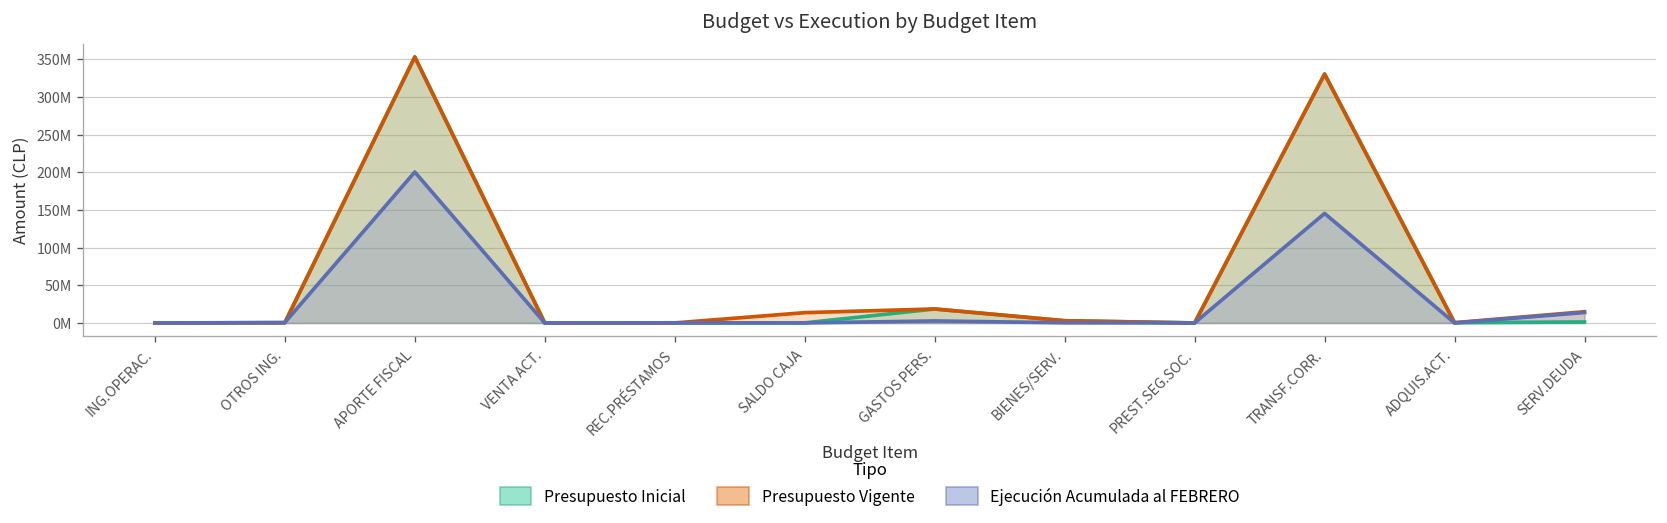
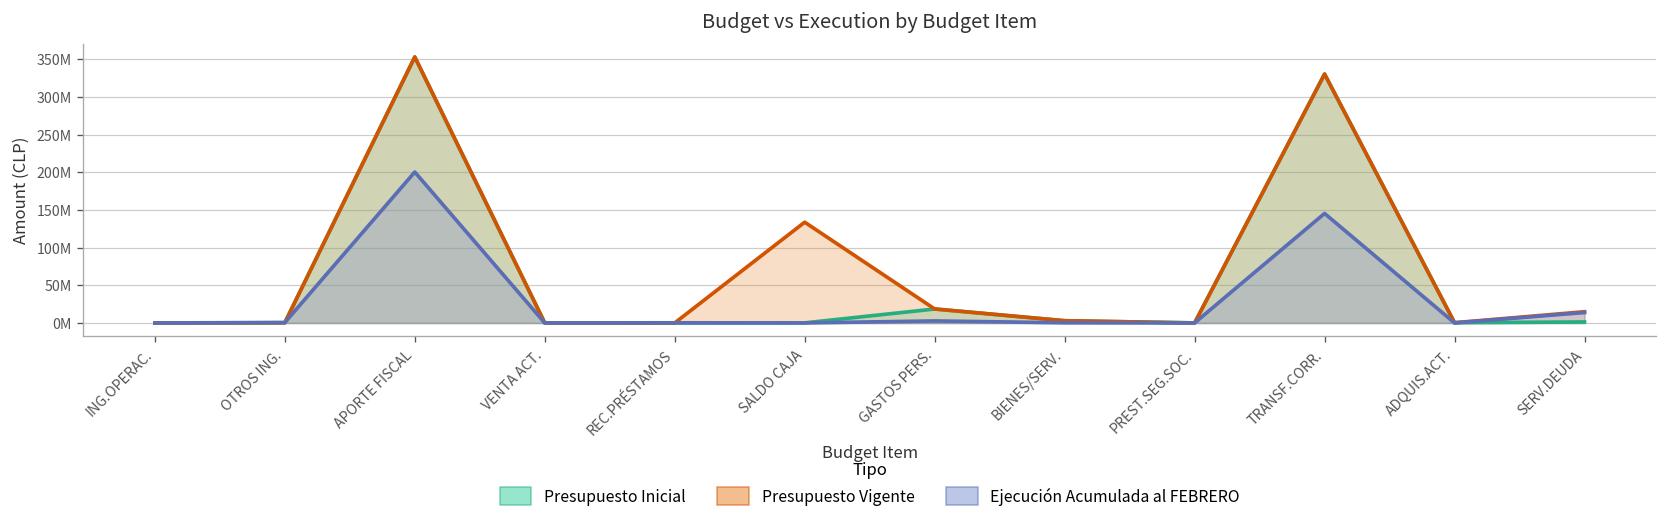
Presupuesto Vigente, SALDO CAJA: 10000000 -> 130000000
